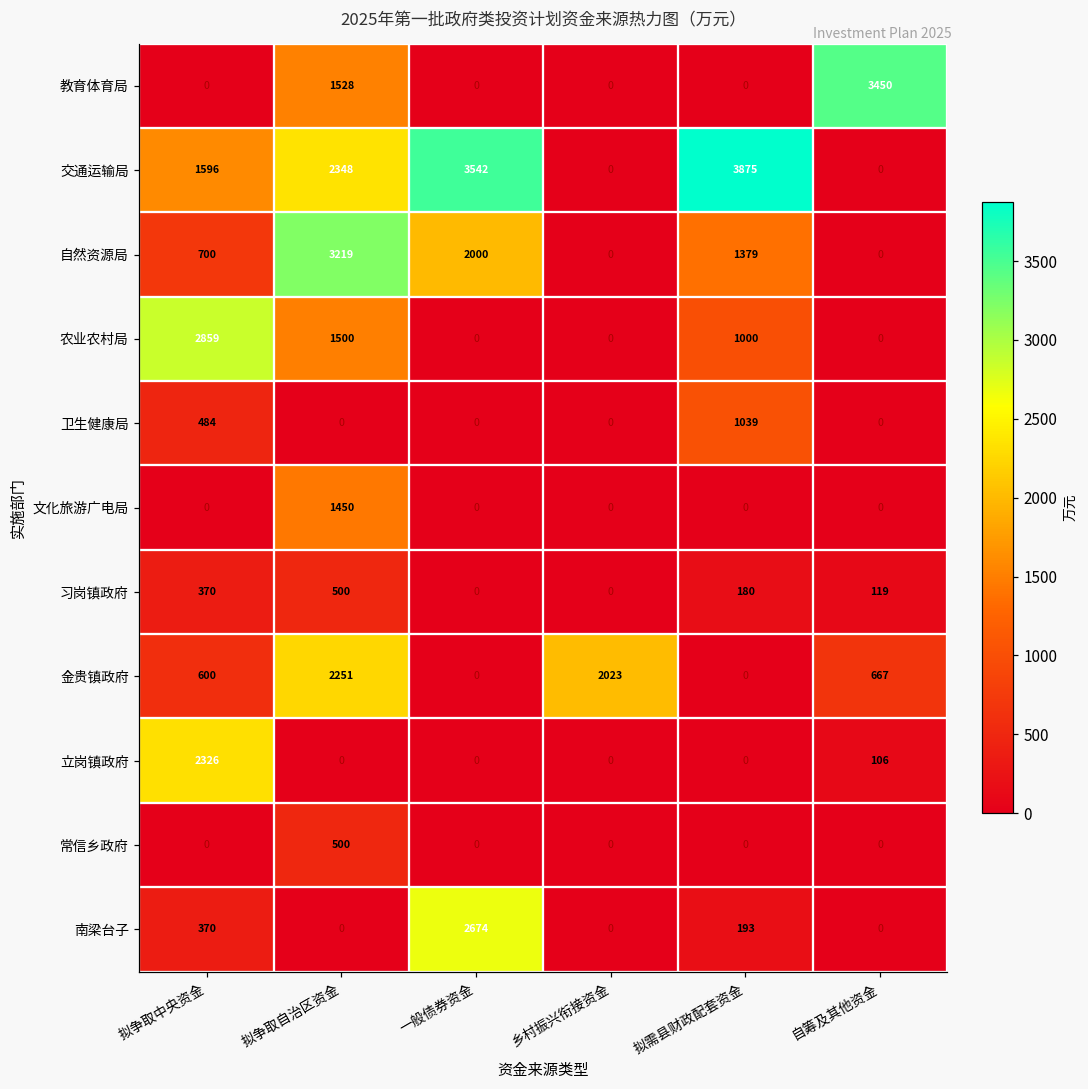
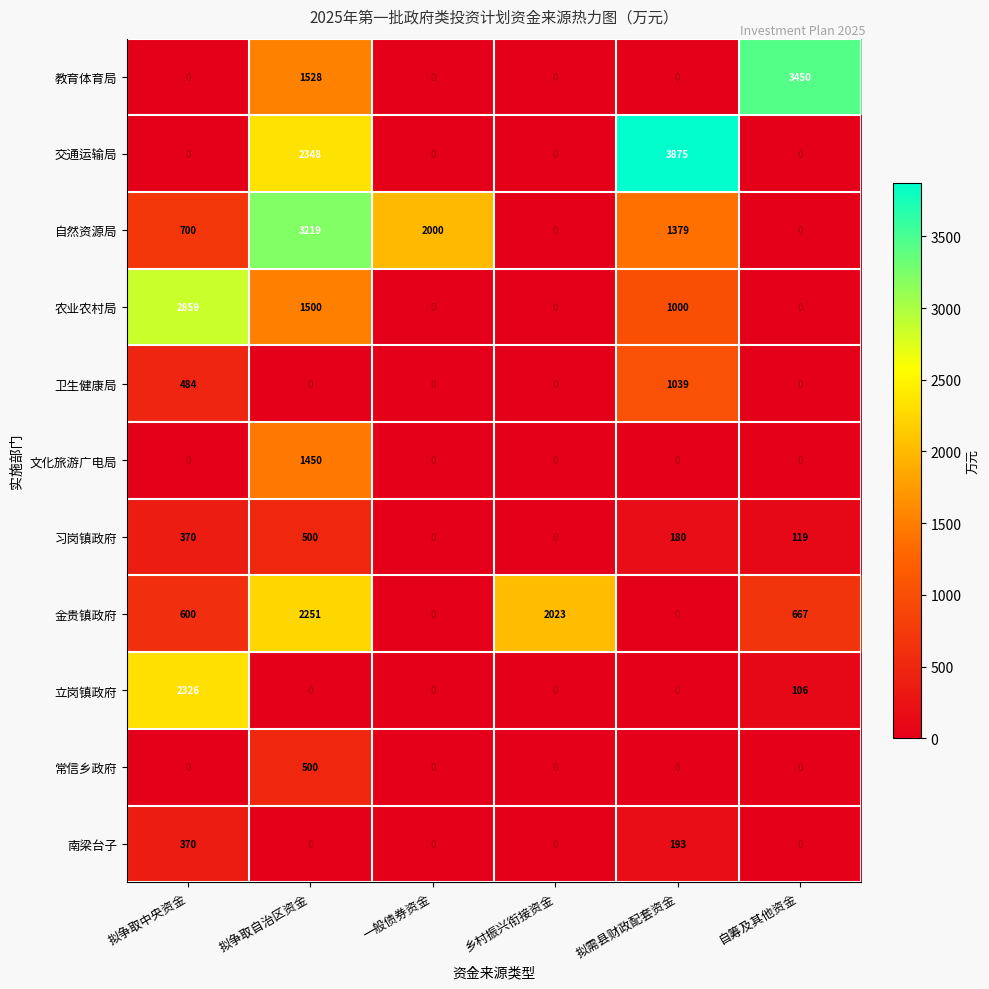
交通运输局, 拟争取中央资金: 1596 -> 0
交通运输局, 一般债券资金: 3542 -> 0
南梁台子, 一般债券资金: 2674 -> 0
